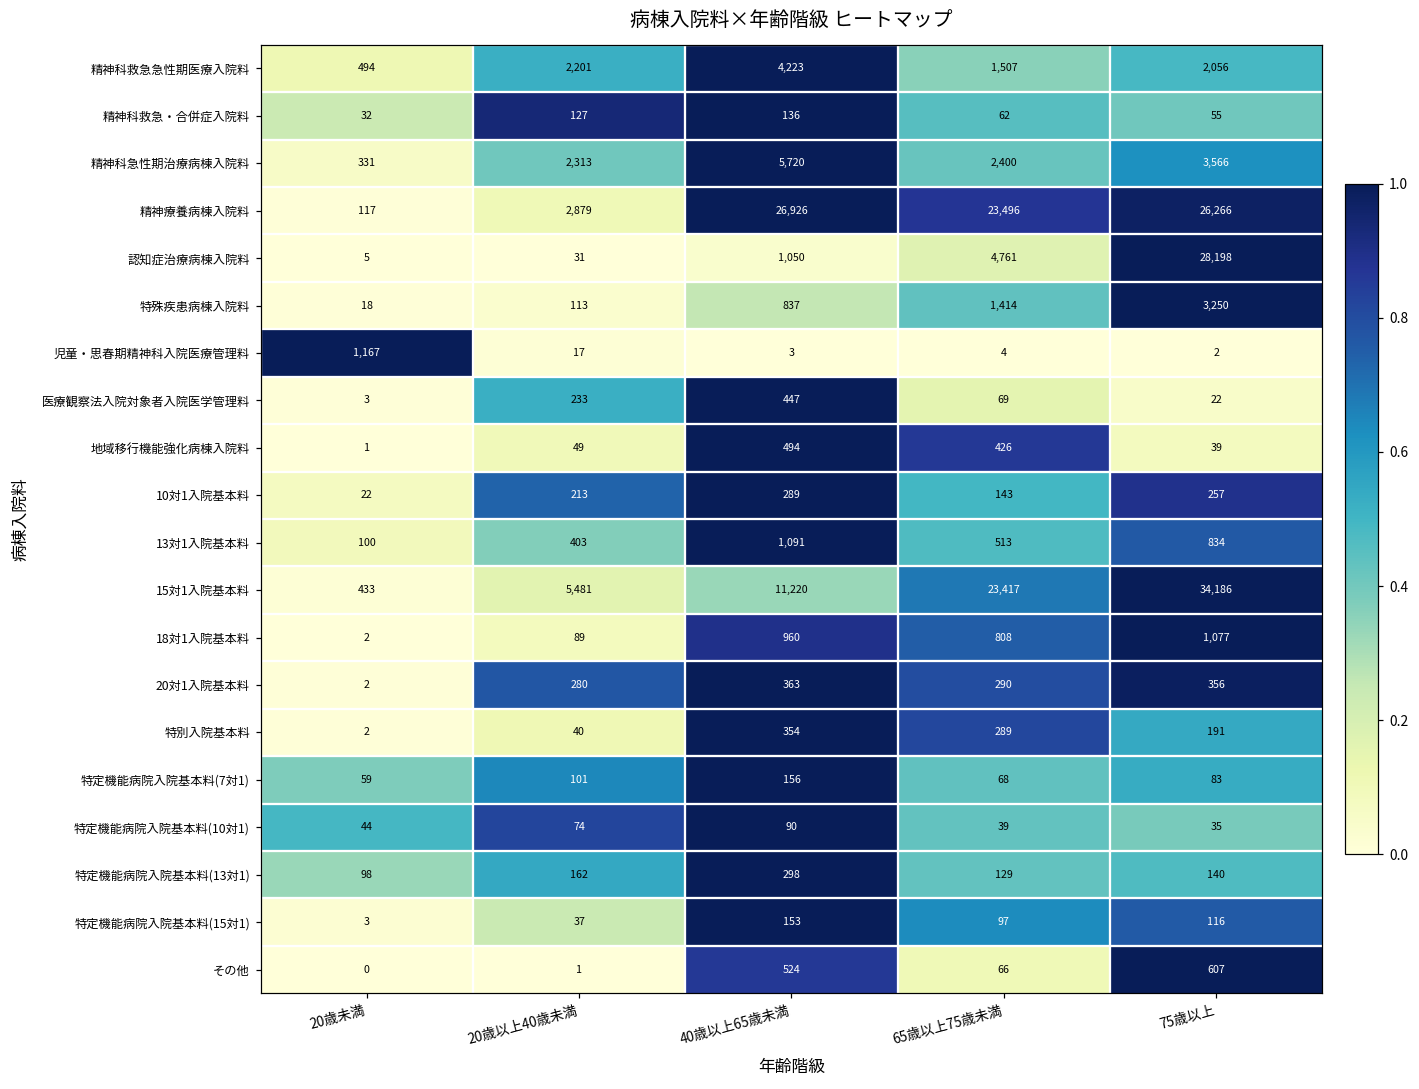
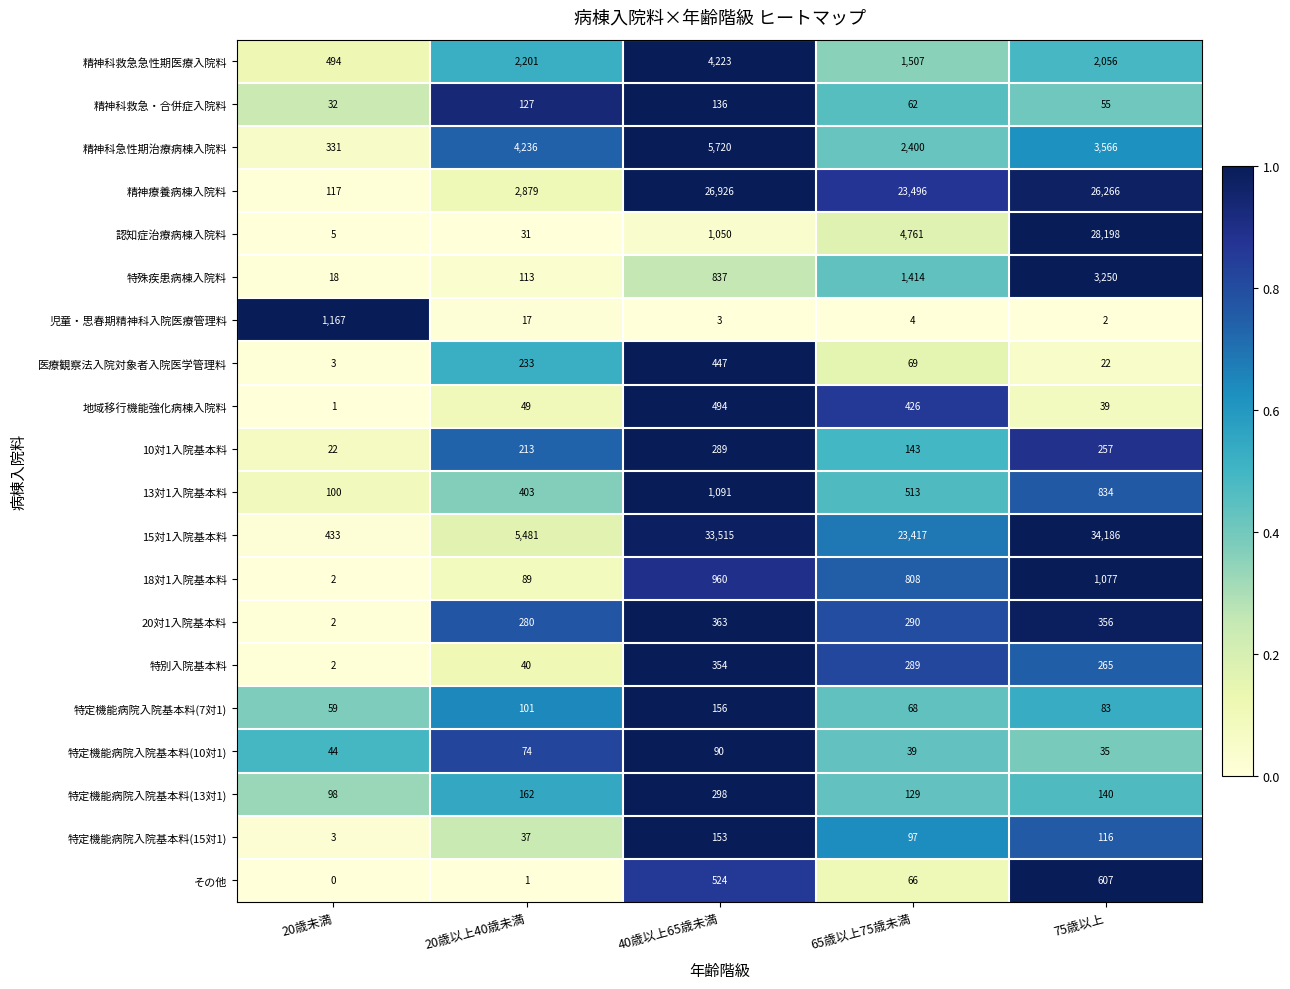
精神科急性期治療病棟入院料, 20歳以上40歳未満: 2,313 -> 4,236
15対1入院基本料, 40歳以上65歳未満: 11,220 -> 33,515
特別入院基本料, 75歳以上: 191 -> 265
